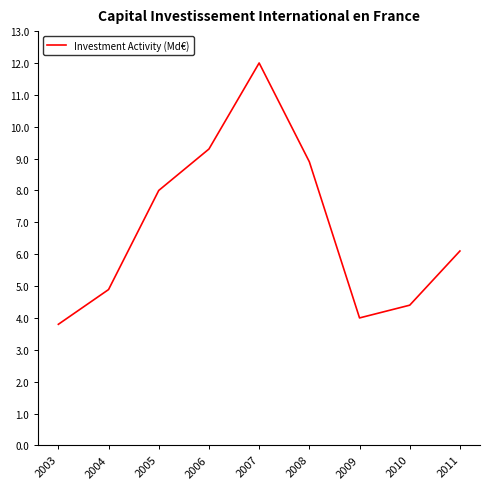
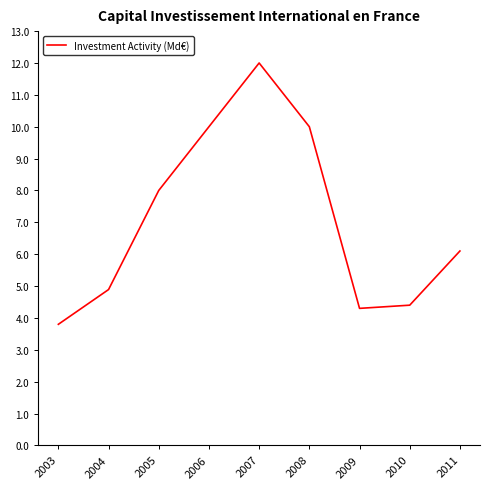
2006: 9.3 -> 10.0
2008: 8.9 -> 10.0
2009: 4.0 -> 4.3
